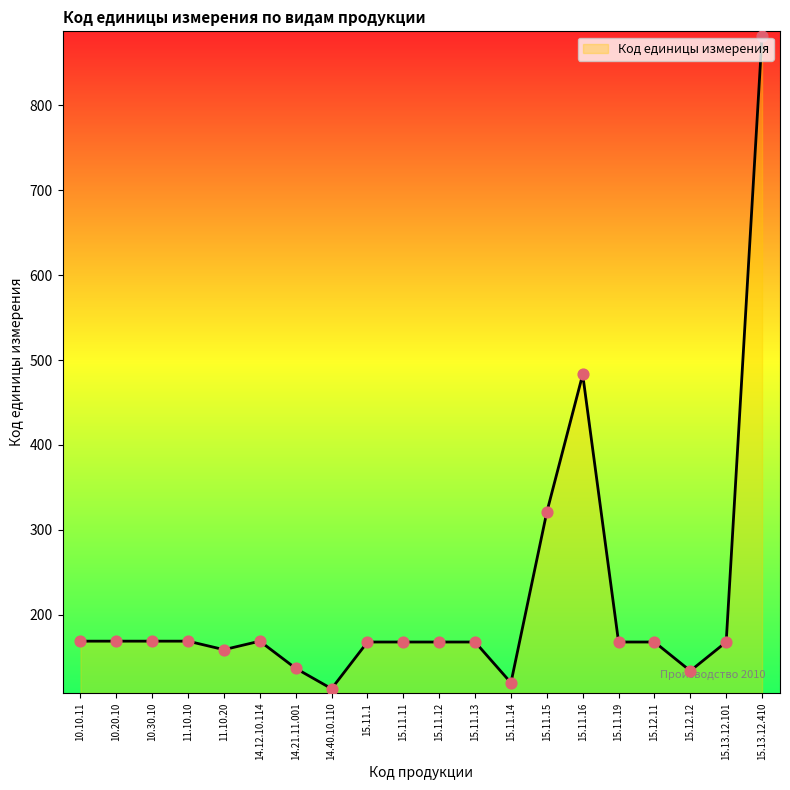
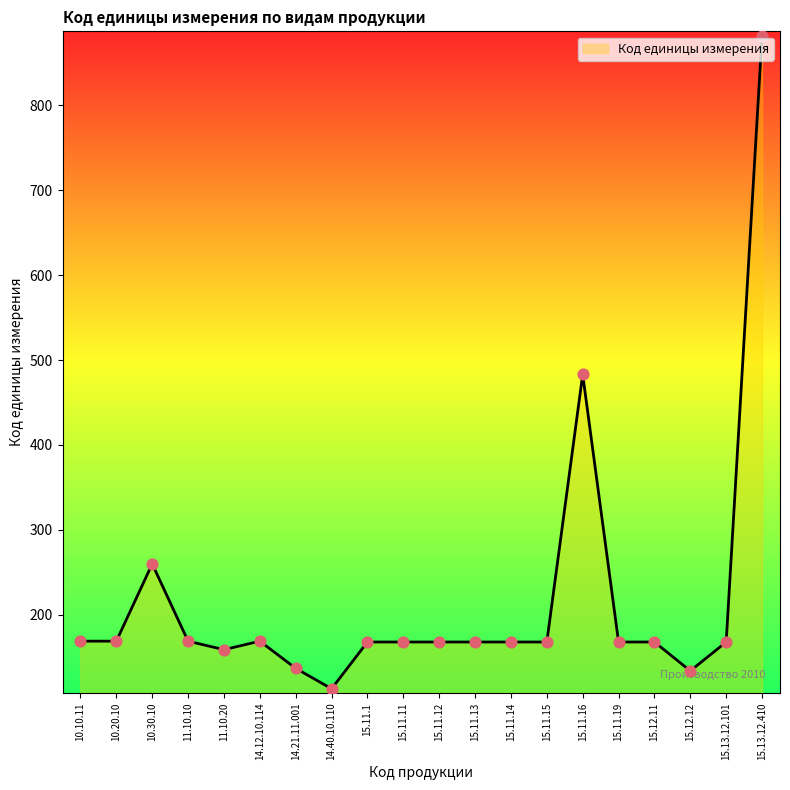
10.30.10: 170 -> 260
15.11.14: 120 -> 170
15.11.15: 320 -> 170
